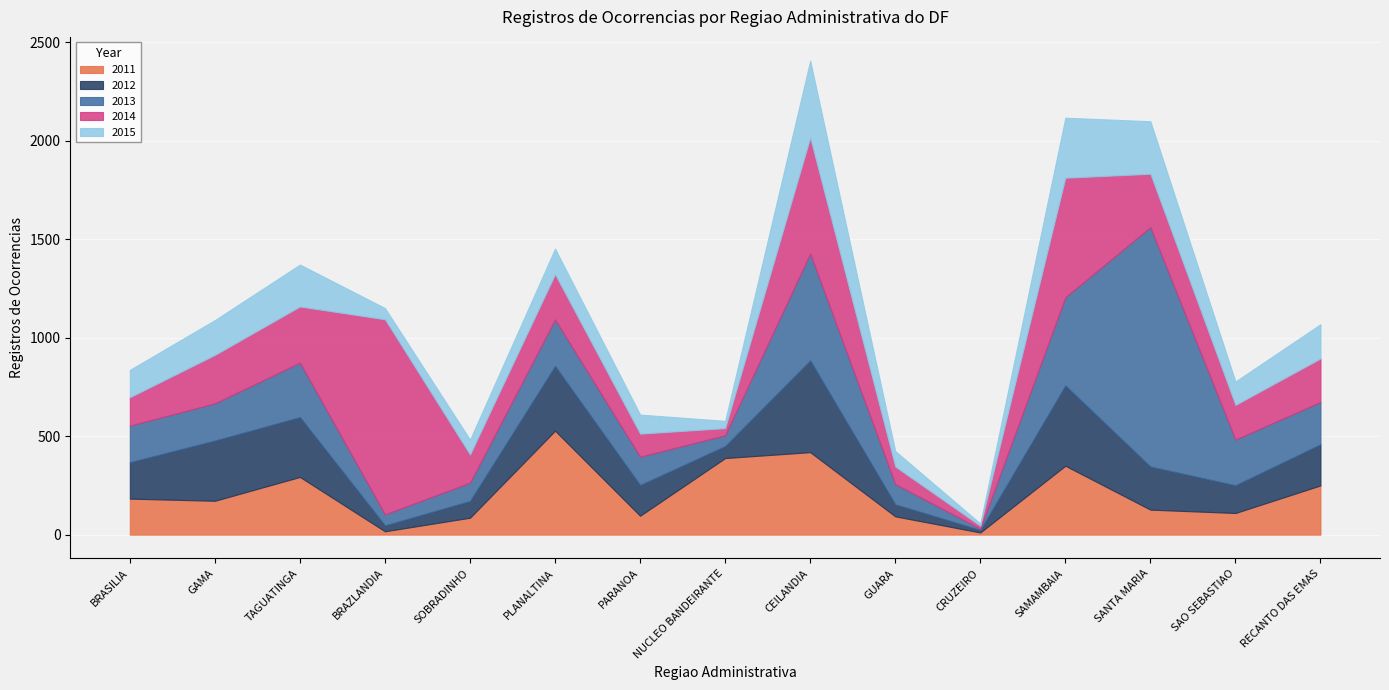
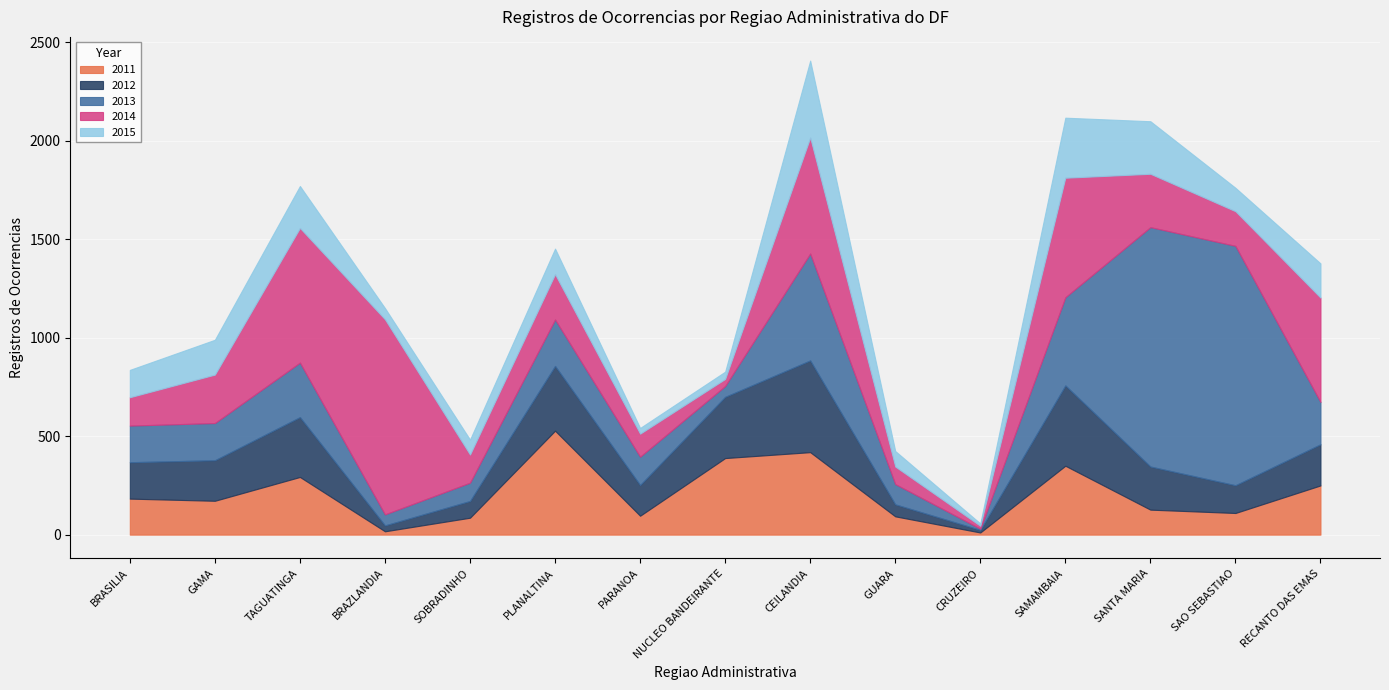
2012, GAMA: 310 -> 210
2014, TAGUATINGA: 290 -> 680
2015, PARANOA: 100 -> 30
2012, NUCLEO BANDEIRANTE: 60 -> 310
2013, SAO SEBASTIAO: 230 -> 1220
2014, RECANTO DAS EMAS: 220 -> 530
